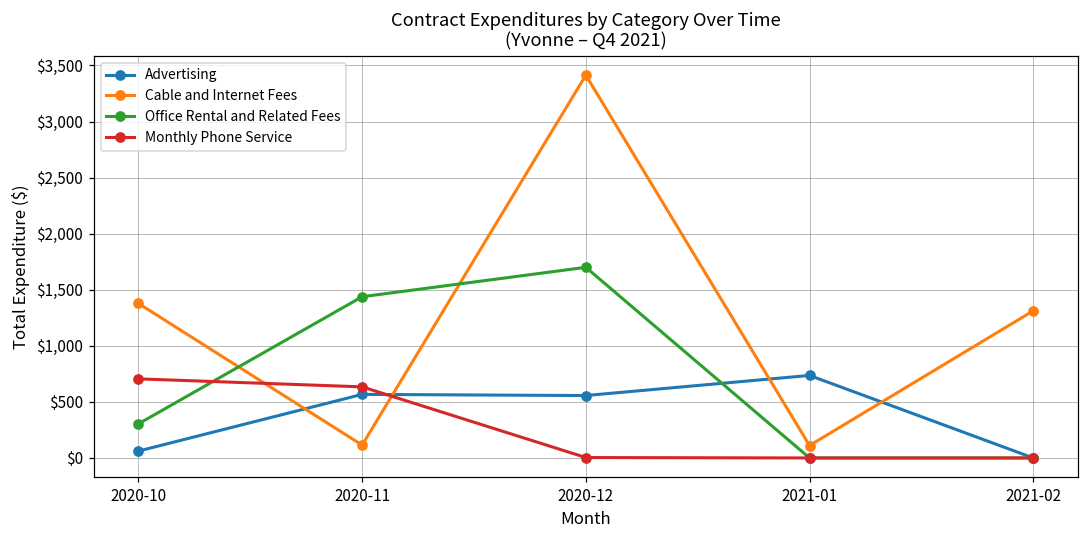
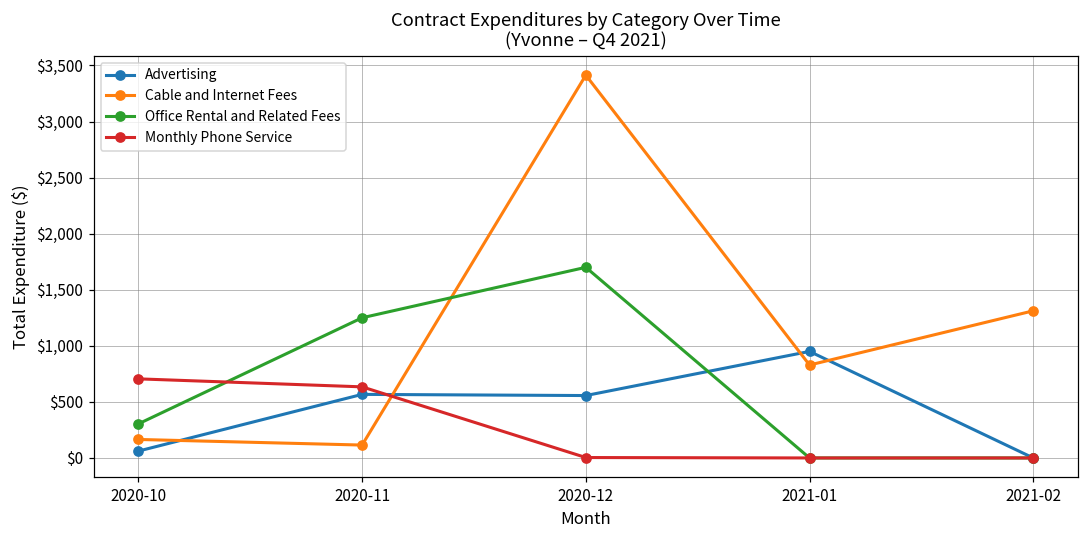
Cable and Internet Fees, 2020-10: $1,380 -> $170
Office Rental and Related Fees, 2020-11: $1,440 -> $1,250
Advertising, 2021-01: $740 -> $950
Cable and Internet Fees, 2021-01: $110 -> $830
